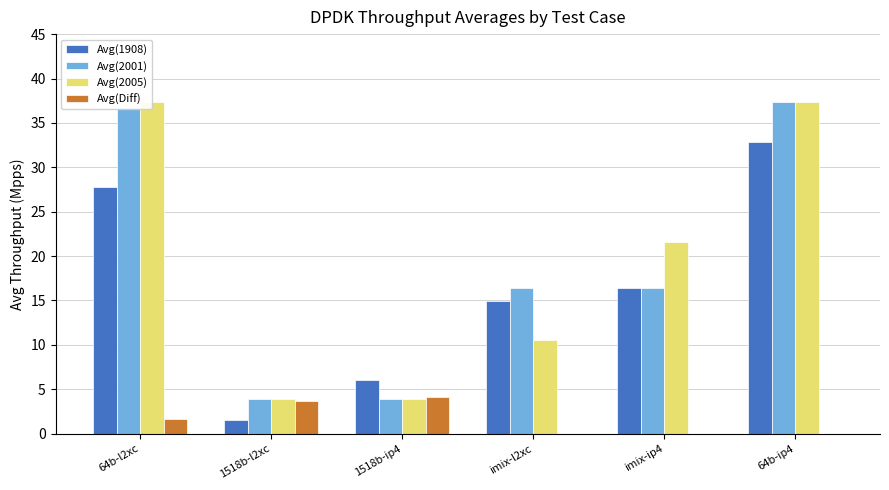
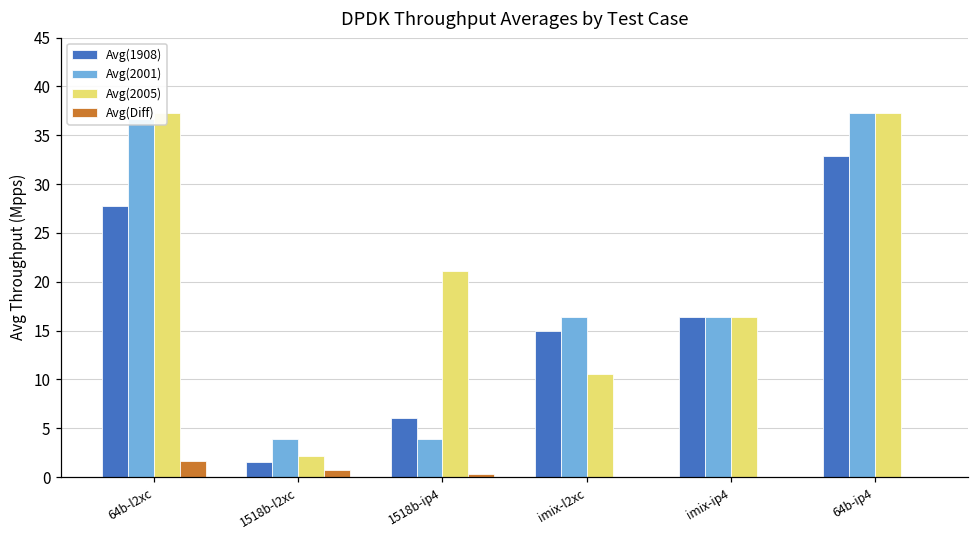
Avg(2005), 1518b-l2xc: 4 -> 2
Avg(Diff), 1518b-l2xc: 4 -> 1
Avg(2005), 1518b-ip4: 4 -> 21
Avg(Diff), 1518b-ip4: 4 -> 0
Avg(2005), imix-ip4: 22 -> 16
